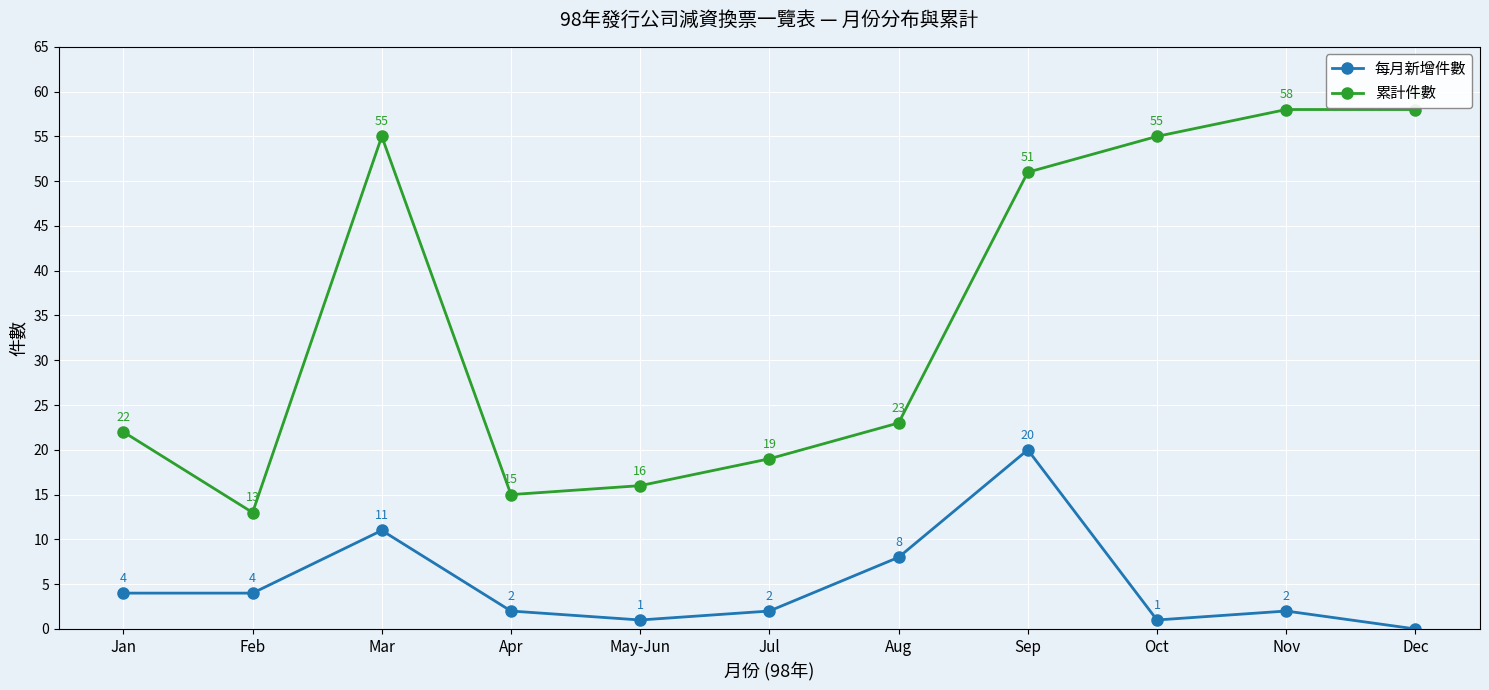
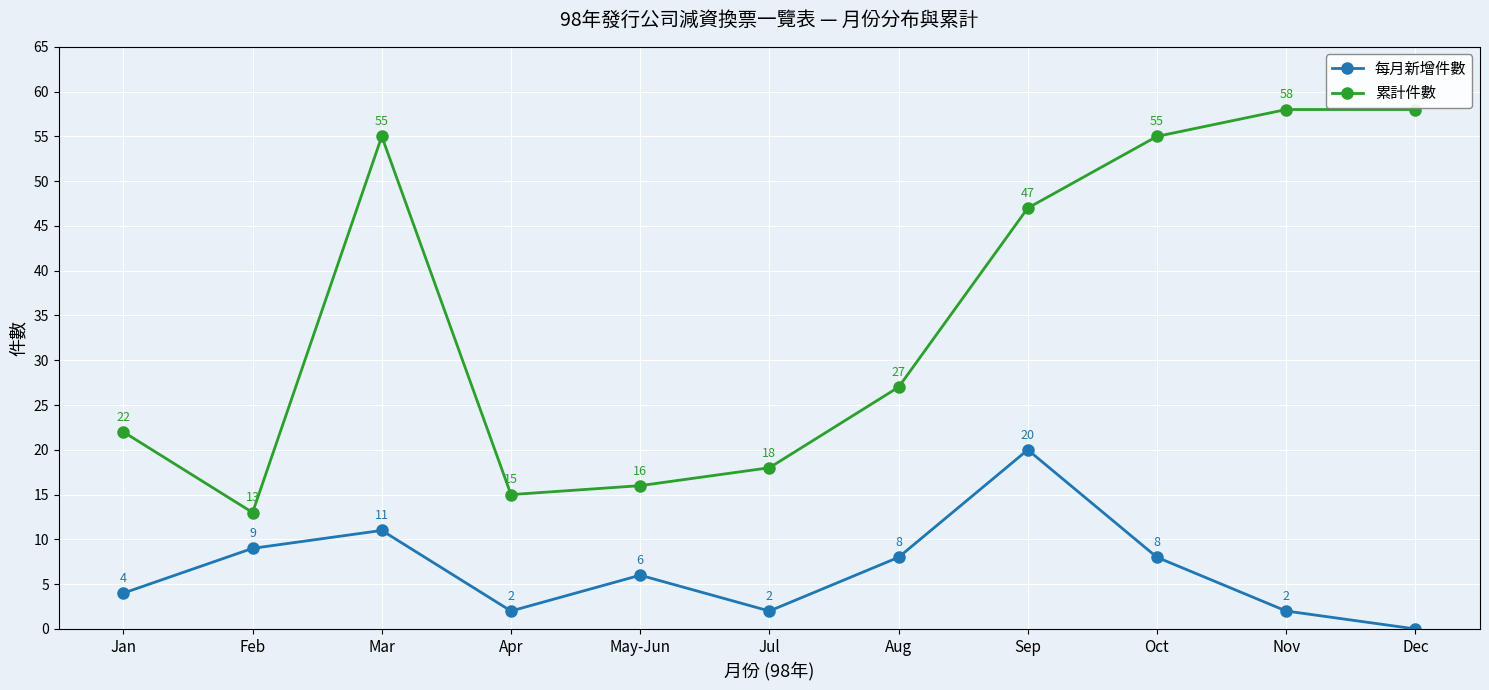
每月新增件數, Feb: 4 -> 9
每月新增件數, May-Jun: 1 -> 6
累計件數, Jul: 19 -> 18
累計件數, Aug: 23 -> 27
累計件數, Sep: 51 -> 47
每月新增件數, Oct: 1 -> 8
